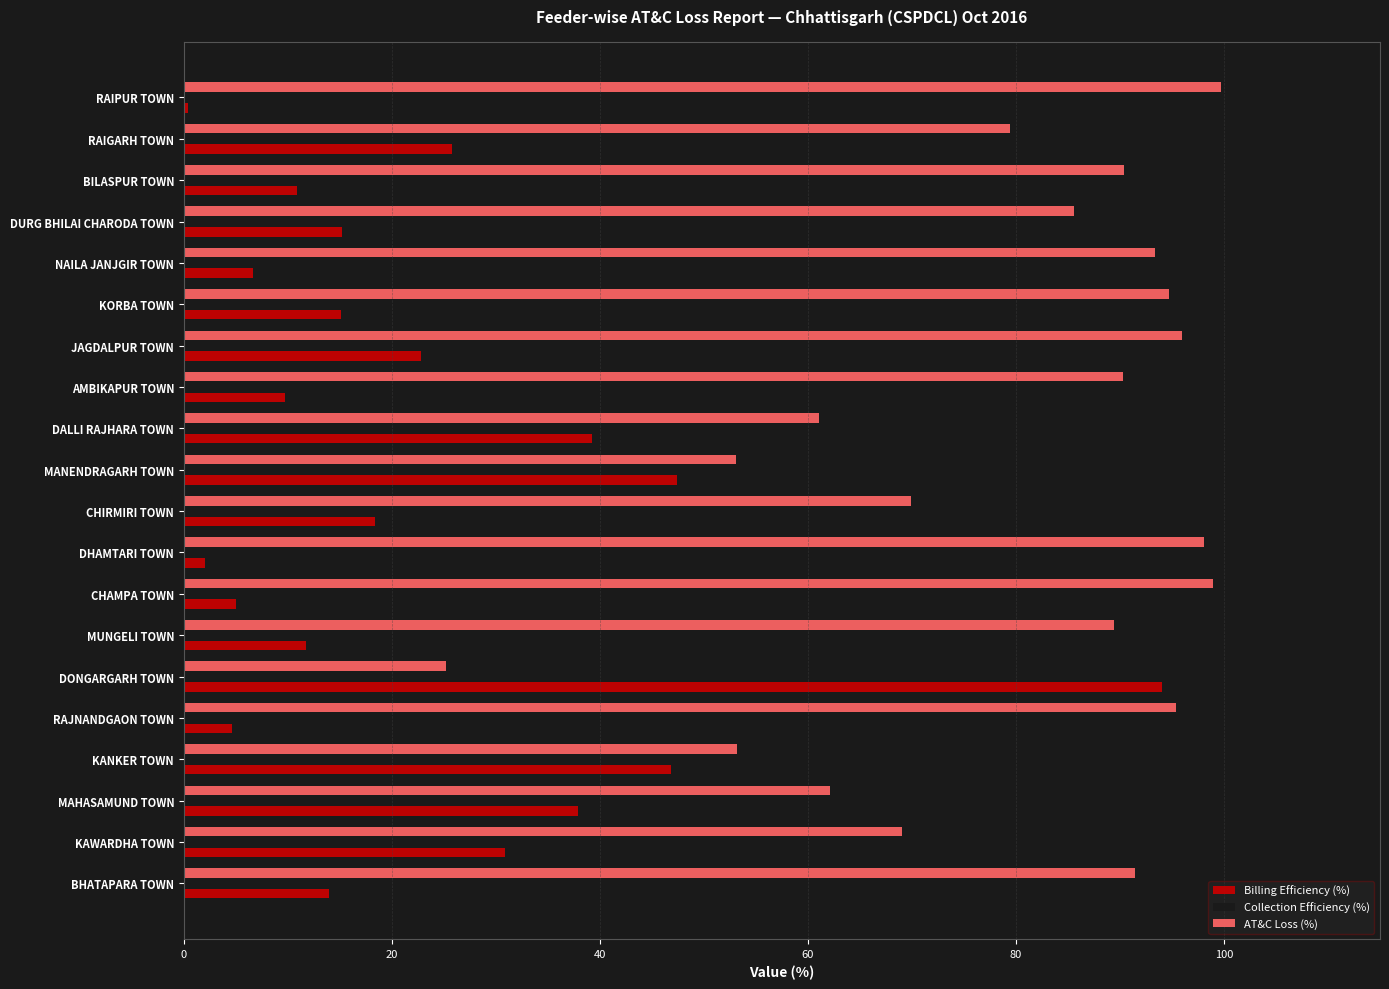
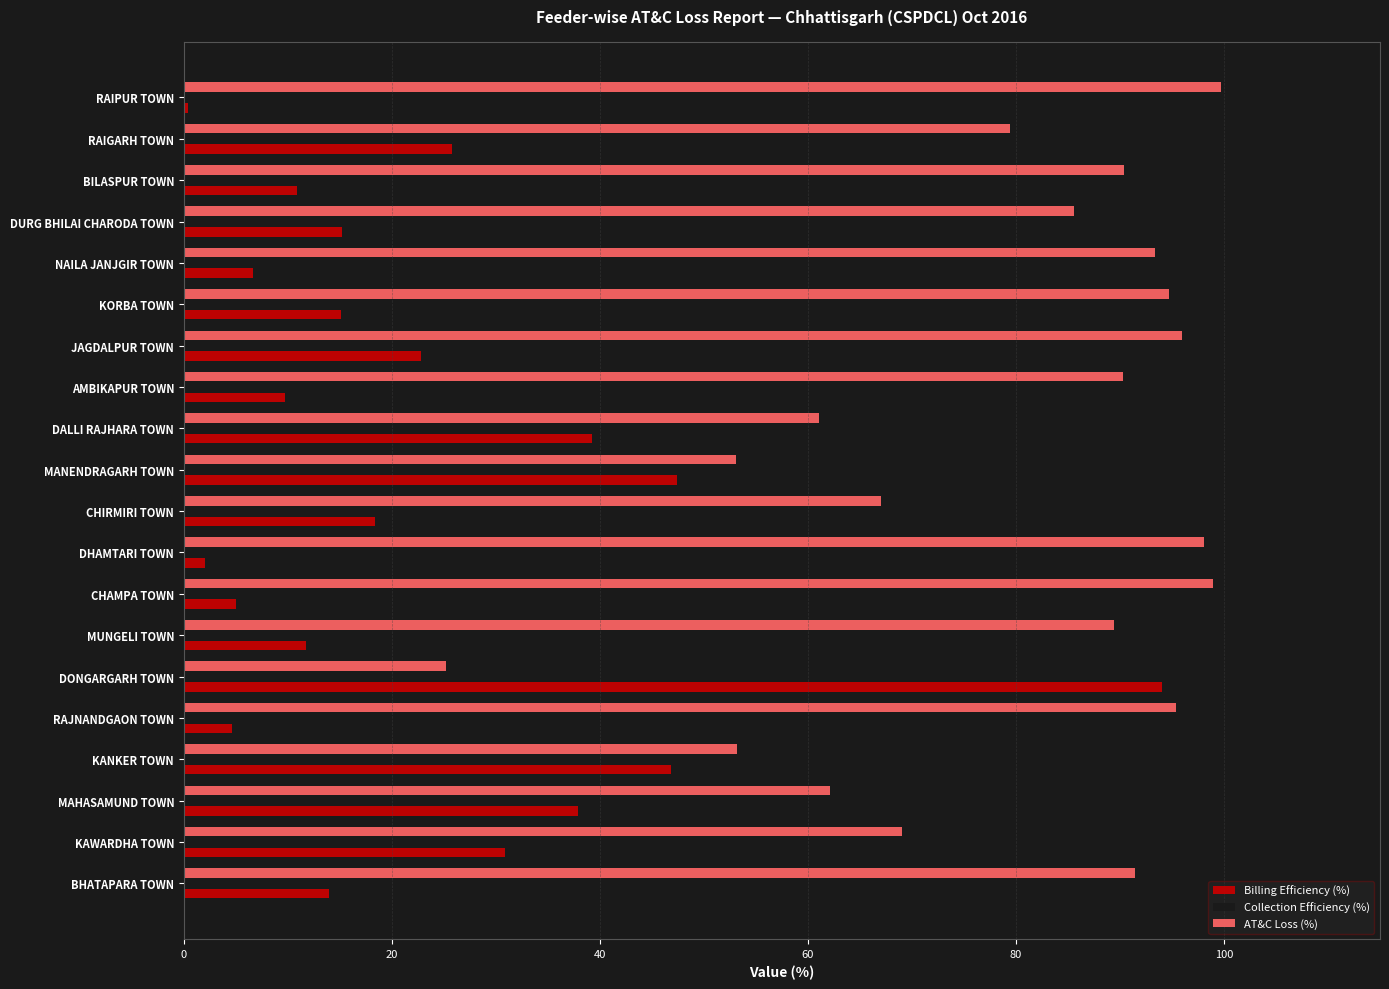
AT&C Loss (%), CHIRMIRI TOWN: 69.9 -> 67.1
